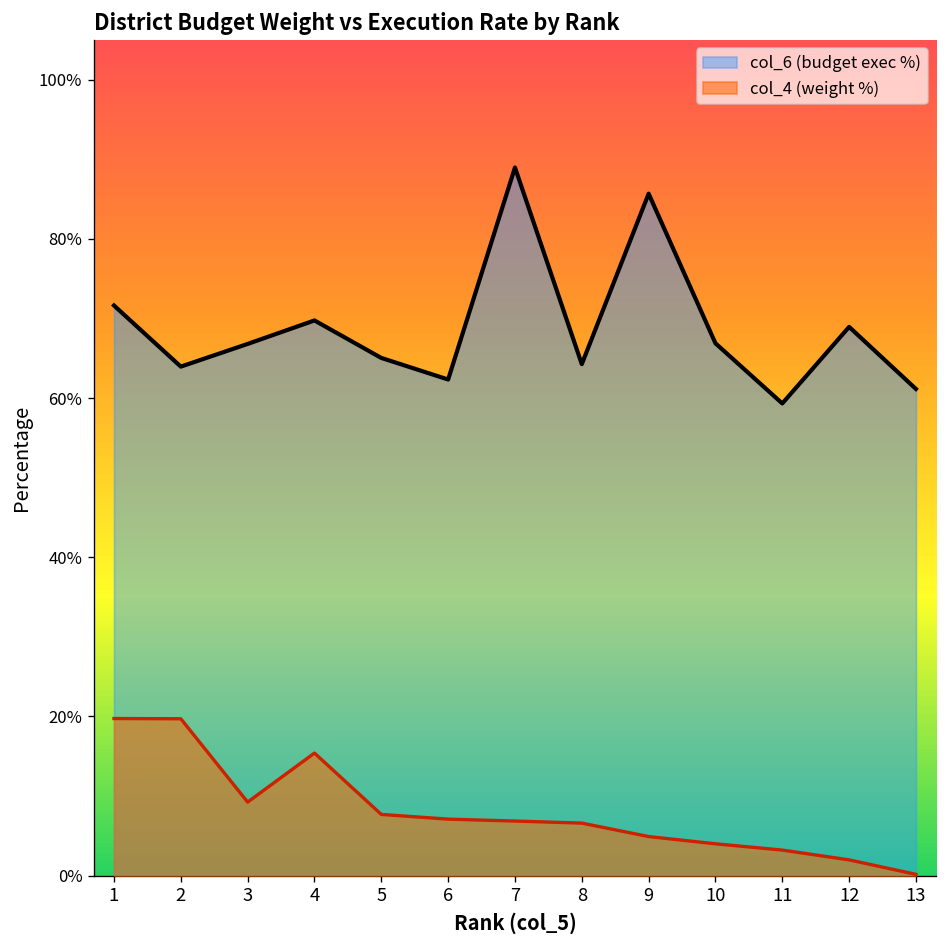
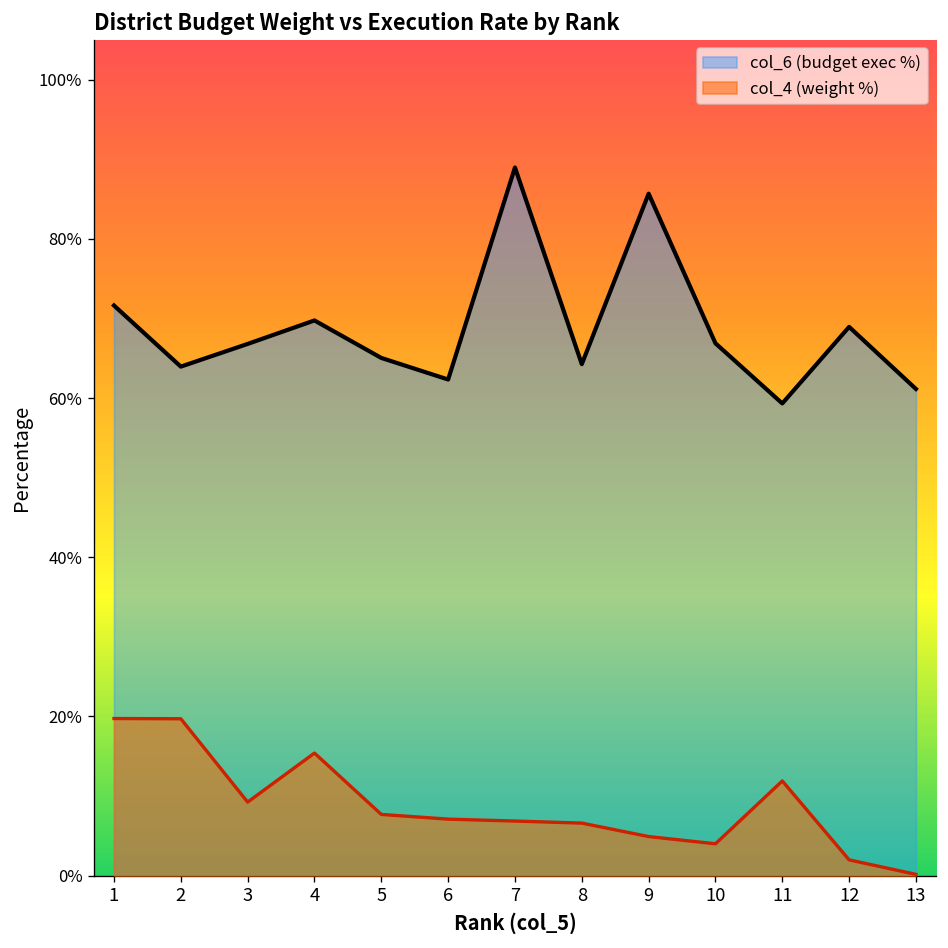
col_4 (weight %), 11: 3% -> 12%
